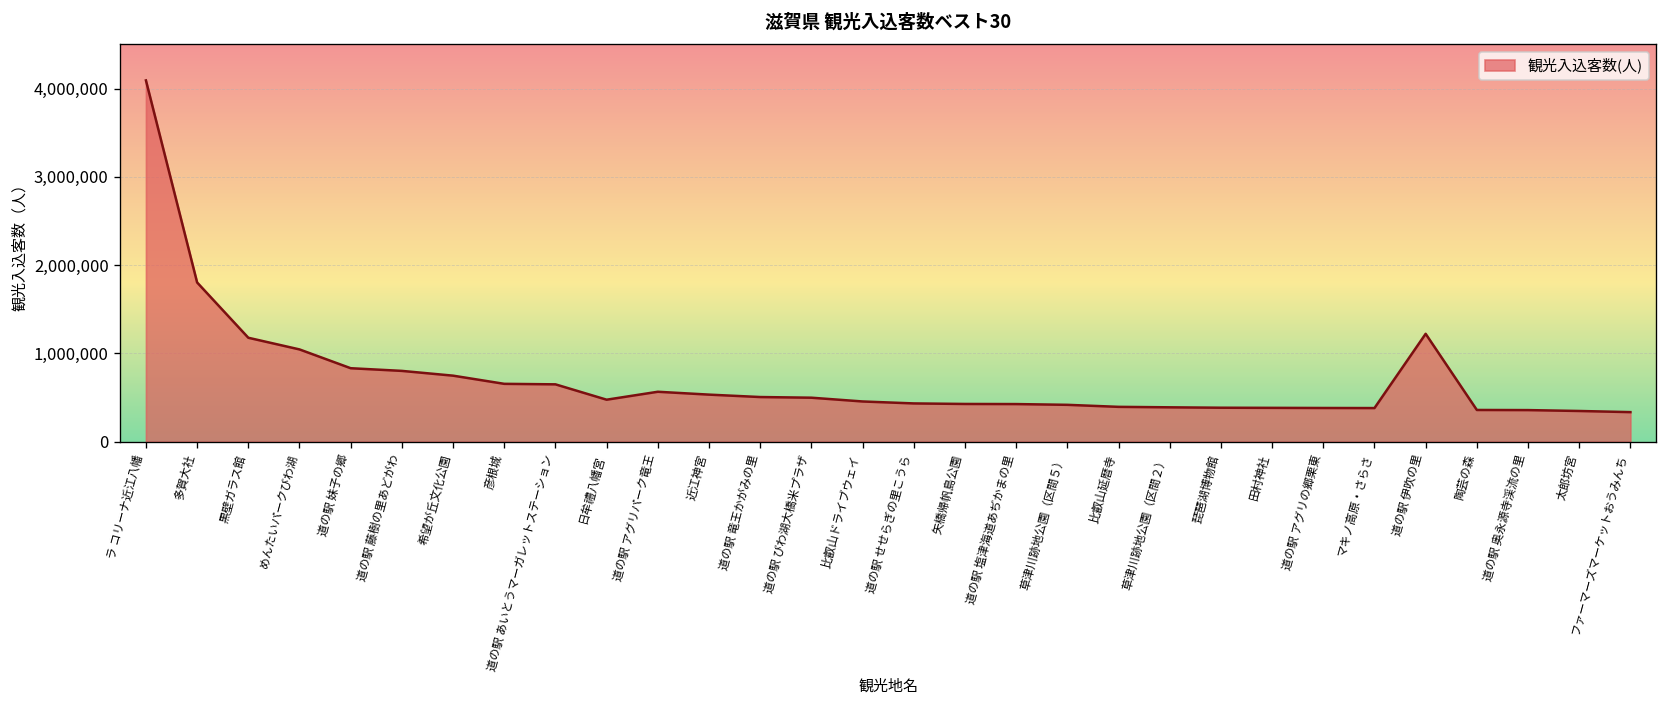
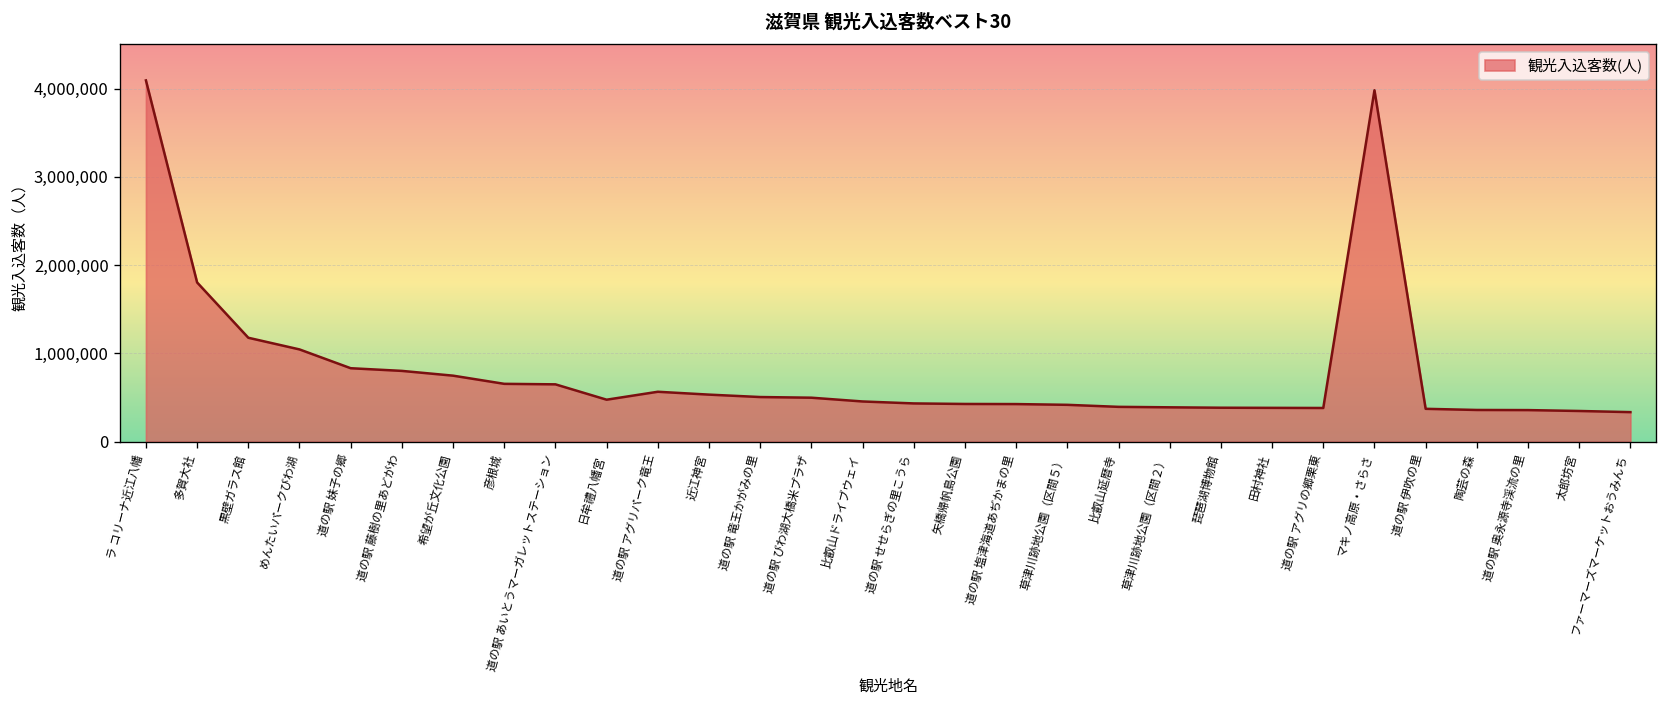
マキノ高原・さらさ: 400,000 -> 4,000,000
道の駅 伊吹の里: 1,200,000 -> 400,000
